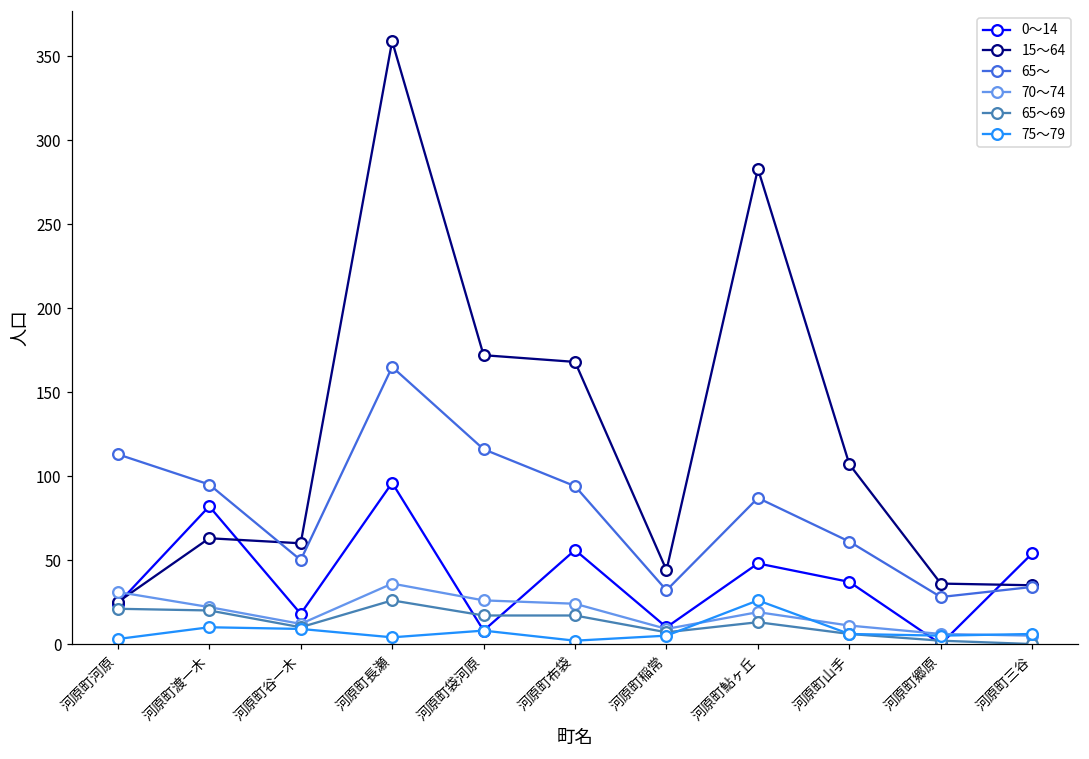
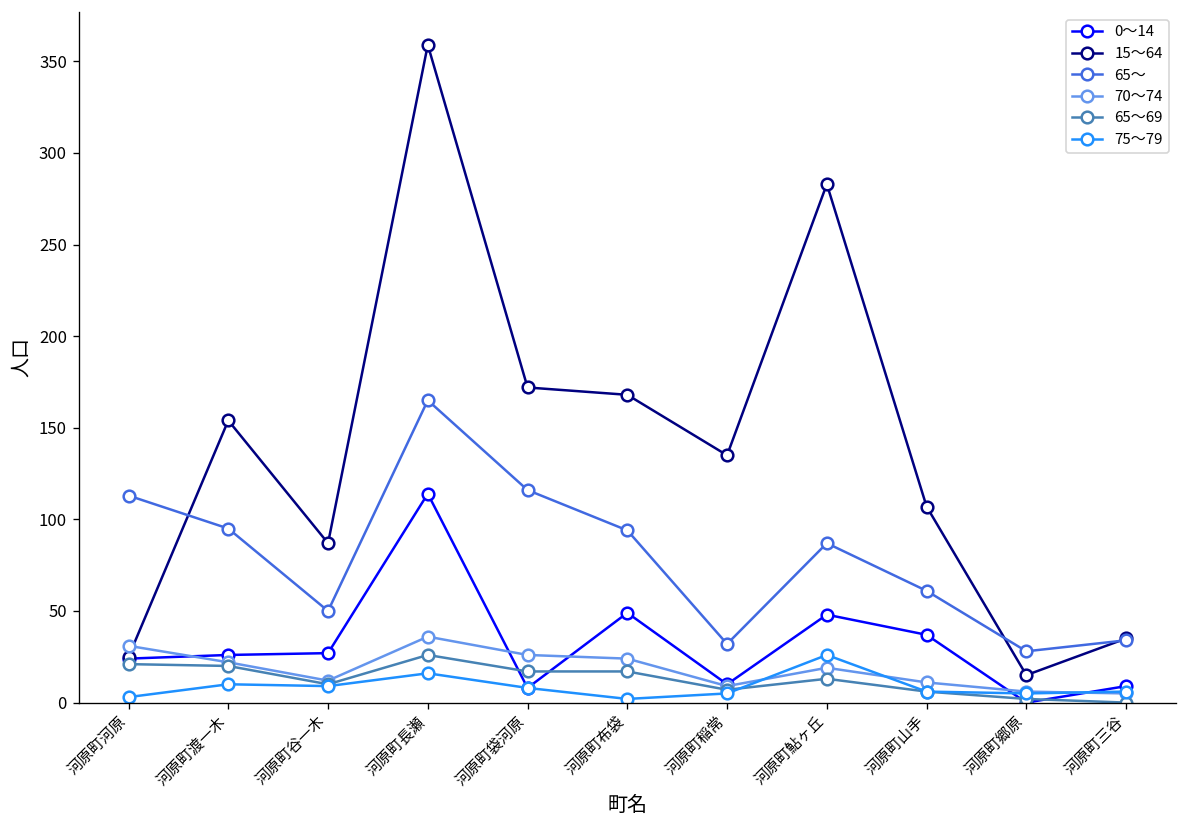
0～14, 河原町渡一木: 82 -> 26
15～64, 河原町渡一木: 63 -> 154
0～14, 河原町谷一木: 18 -> 27
15～64, 河原町谷一木: 60 -> 87
0～14, 河原町長瀬: 96 -> 114
75～79, 河原町長瀬: 4 -> 16
0～14, 河原町布袋: 56 -> 49
15～64, 河原町稲常: 44 -> 135
15～64, 河原町郷原: 36 -> 15
0～14, 河原町三谷: 54 -> 9
